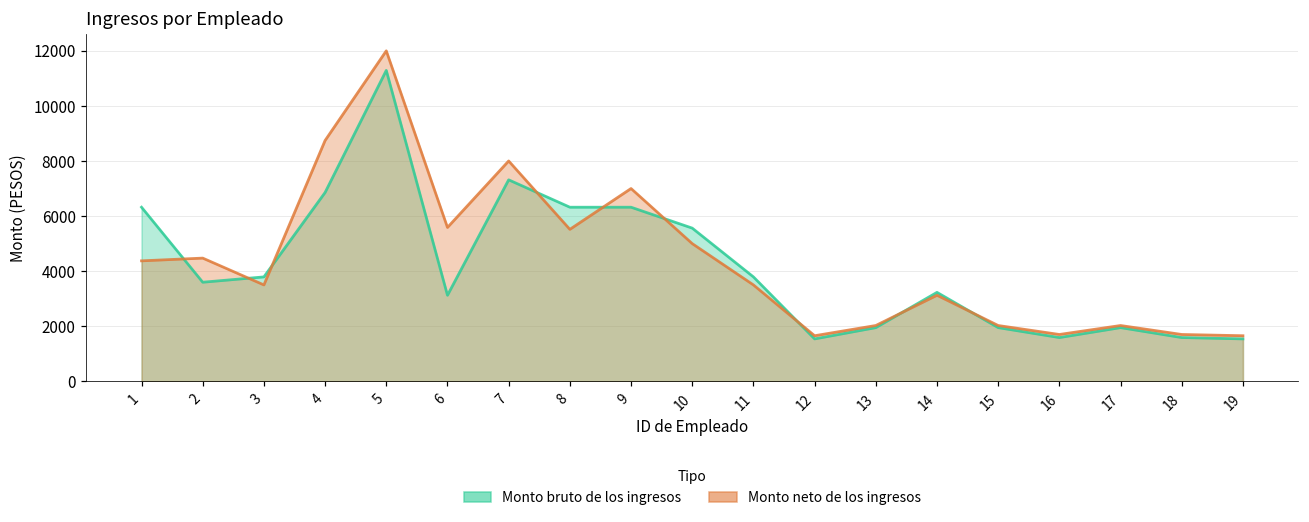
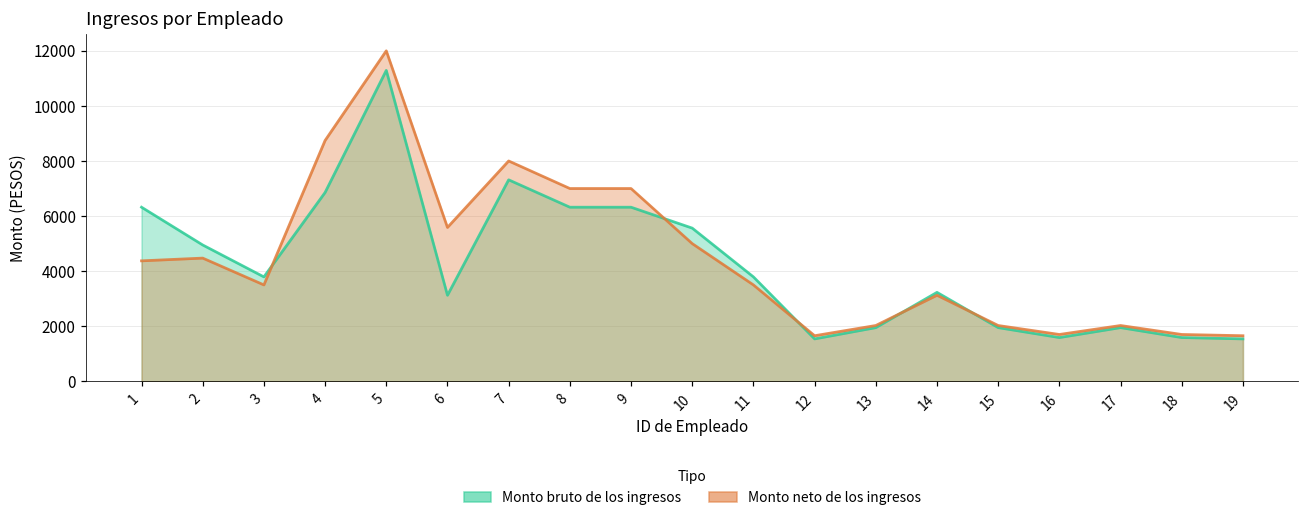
Monto bruto de los ingresos, 2: 3600 -> 5000
Monto neto de los ingresos, 8: 5500 -> 7000
